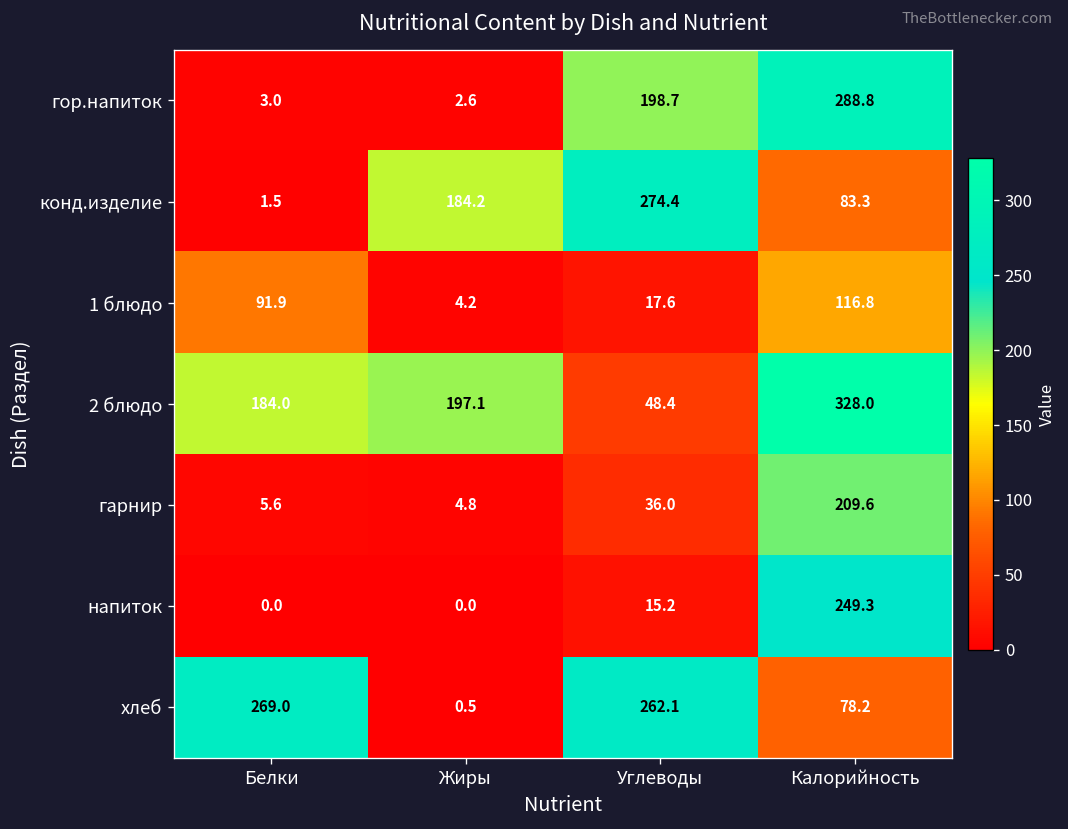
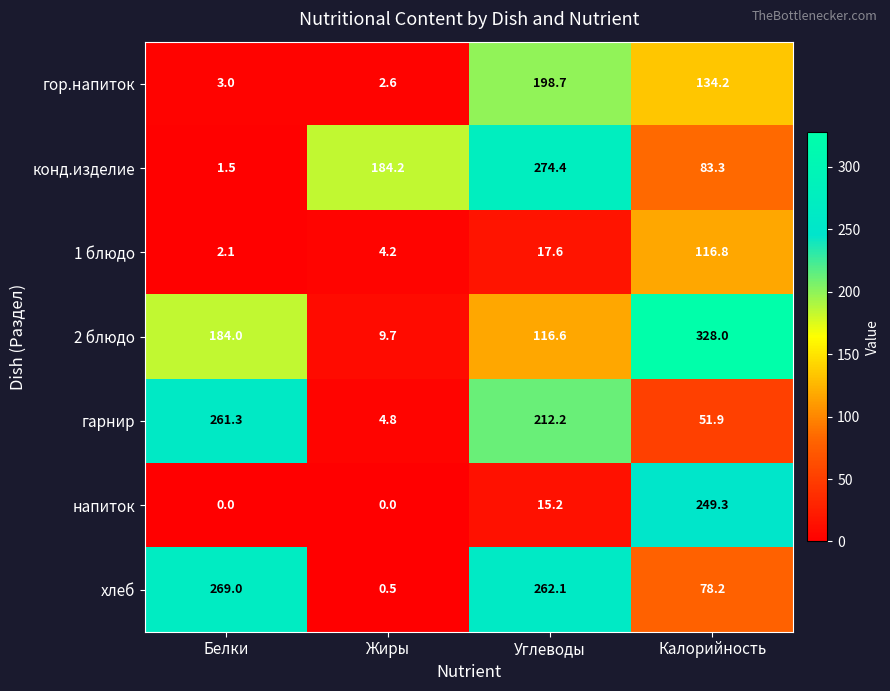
гор.напиток, Калорийность: 288.8 -> 134.2
1 блюдо, Белки: 91.9 -> 2.1
2 блюдо, Жиры: 197.1 -> 9.7
2 блюдо, Углеводы: 48.4 -> 116.6
гарнир, Белки: 5.6 -> 261.3
гарнир, Углеводы: 36.0 -> 212.2
гарнир, Калорийность: 209.6 -> 51.9
